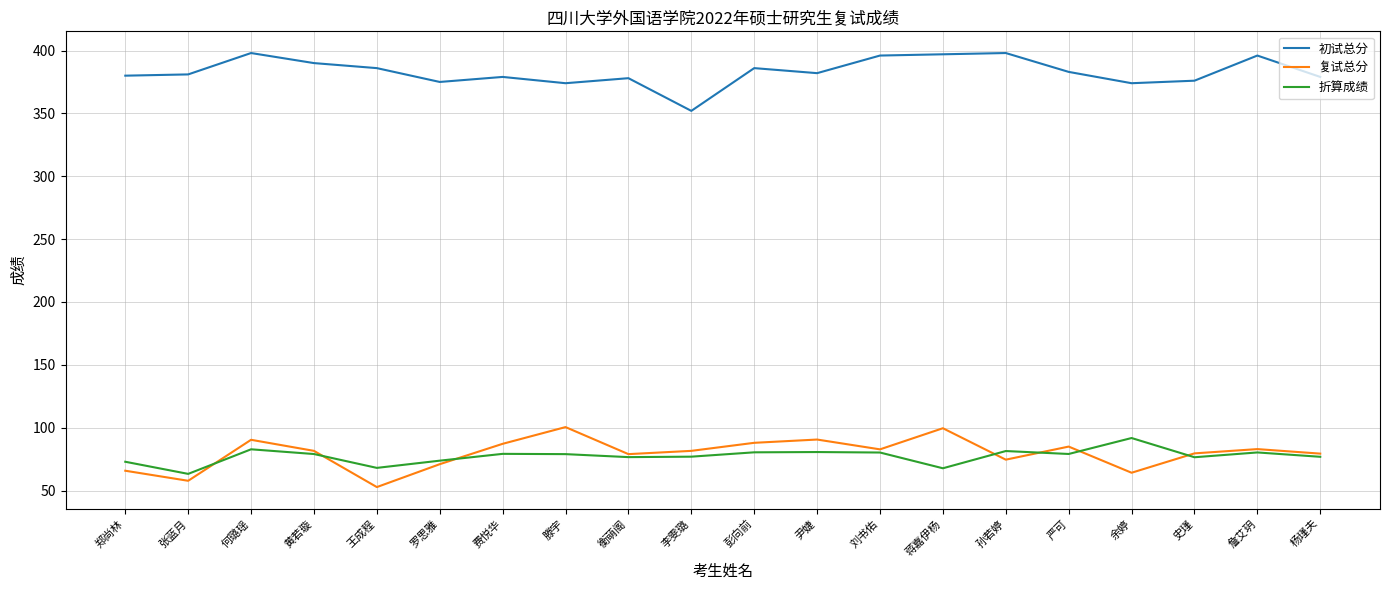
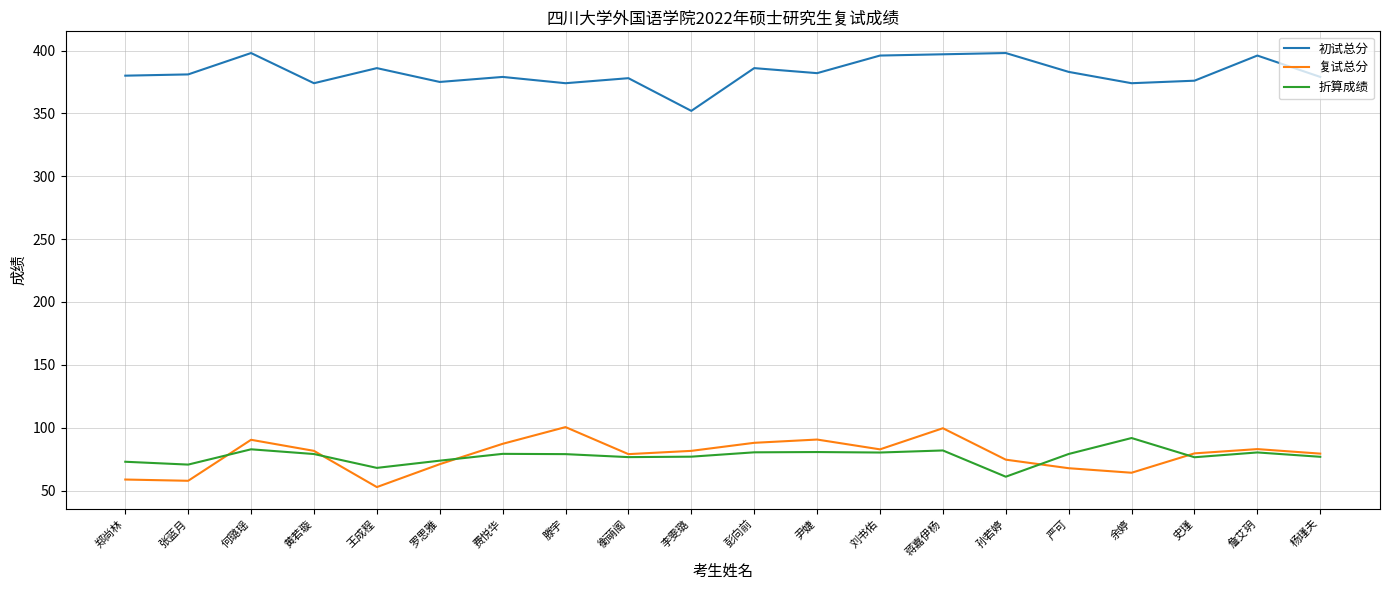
复试总分, 郑尚林: 66 -> 59
折算成绩, 张蓝月: 63 -> 71
初试总分, 黄若璇: 390 -> 374
折算成绩, 蒋嘉伊杨: 68 -> 82
折算成绩, 孙若婷: 81 -> 61
复试总分, 严可: 85 -> 68
